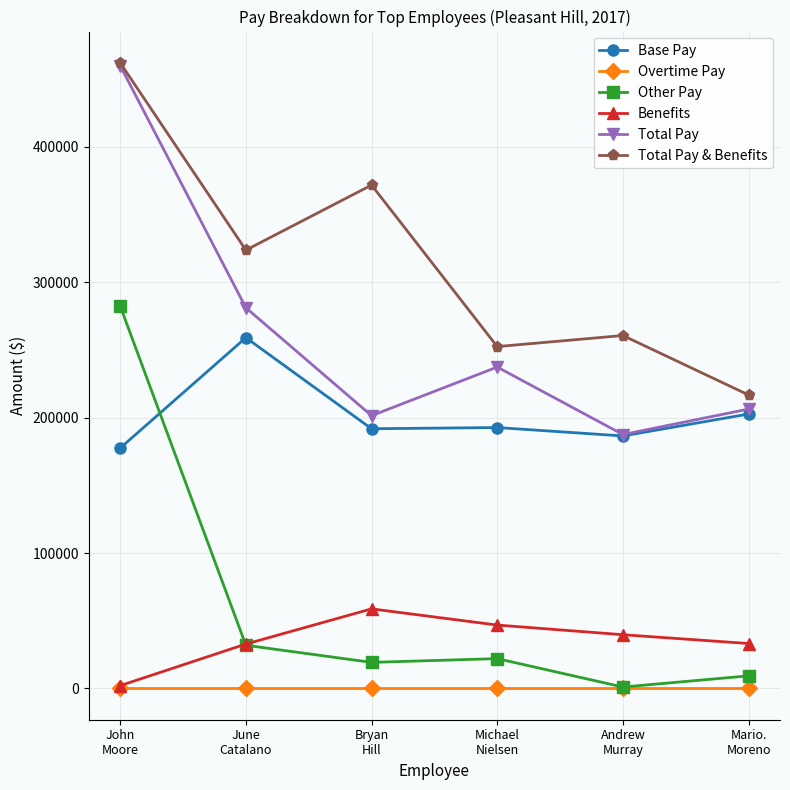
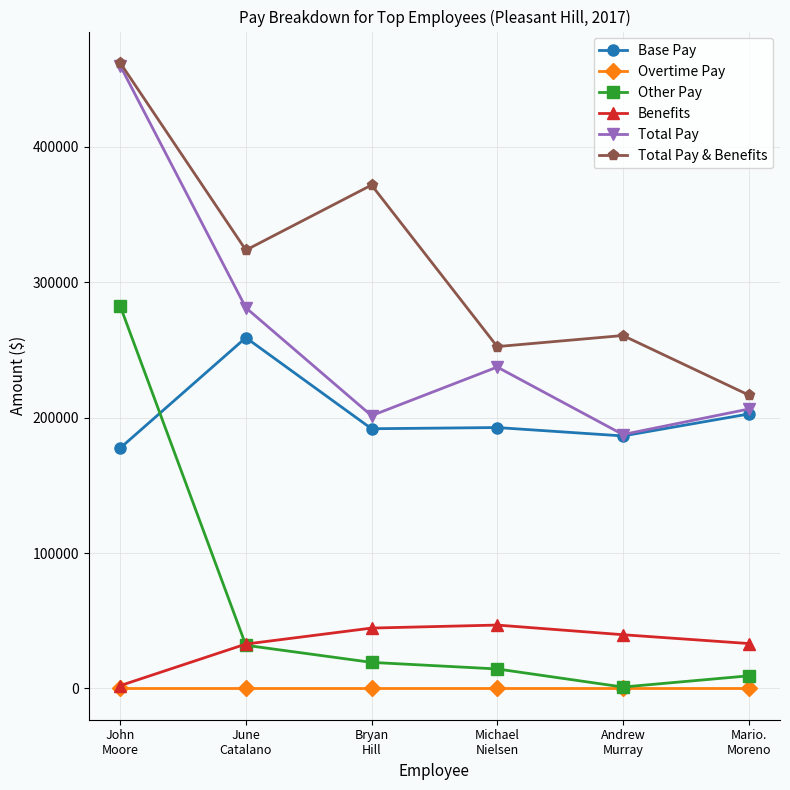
Benefits, Bryan Hill: 59000 -> 45000
Other Pay, Michael Nielsen: 22000 -> 14000
